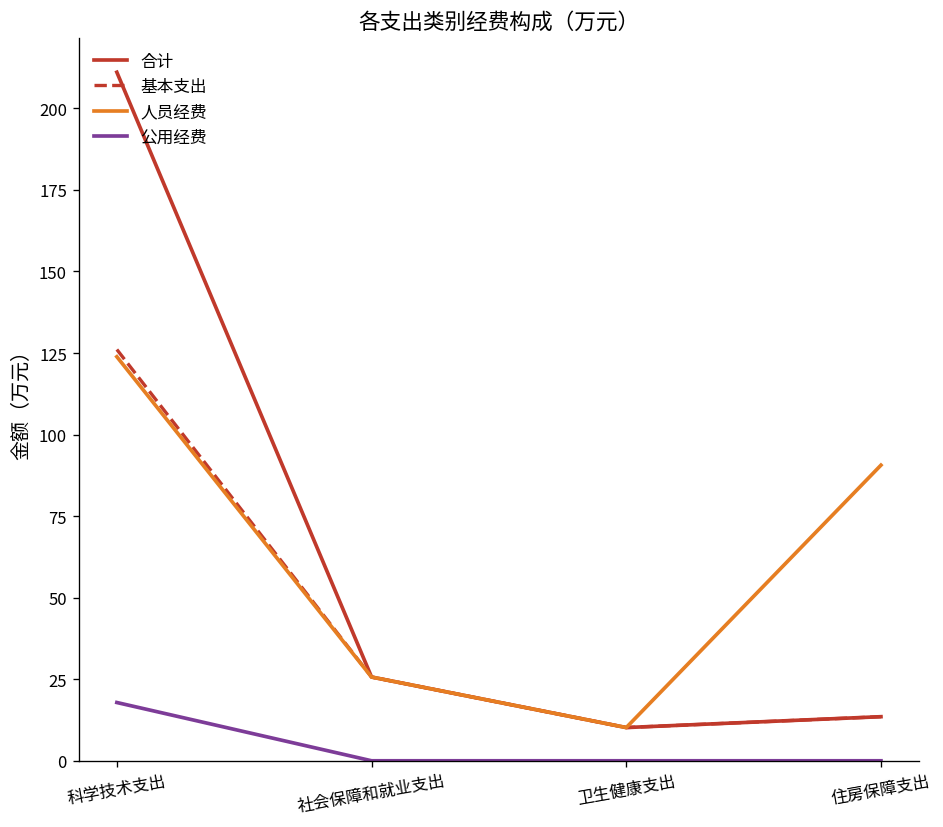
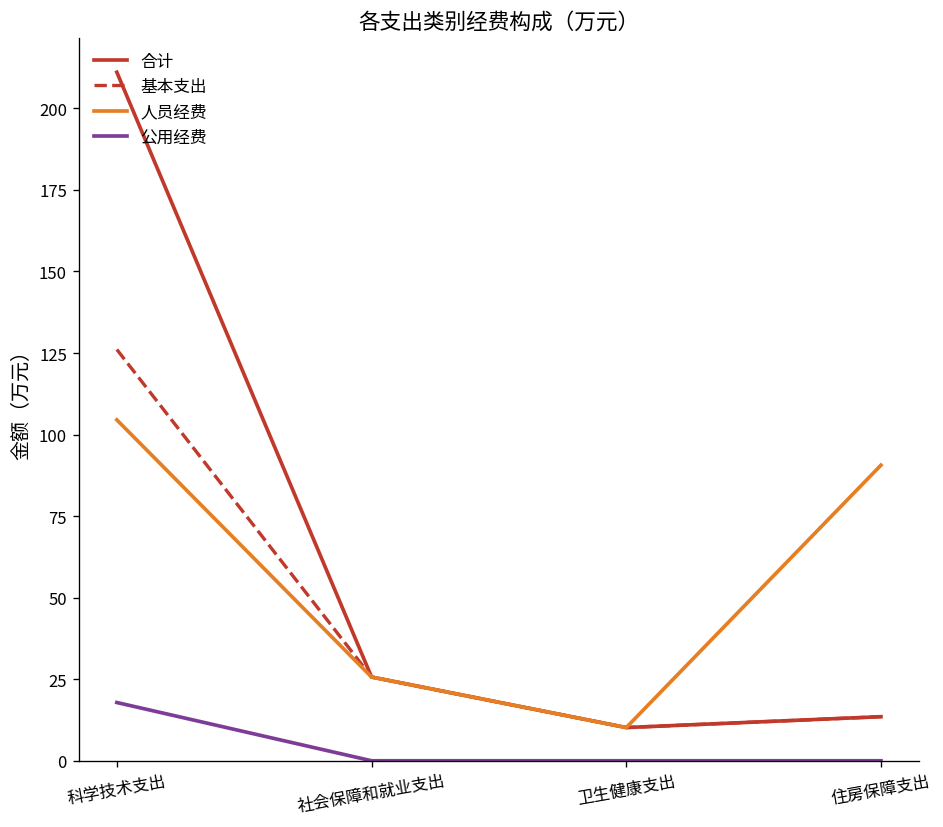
人员经费, 科学技术支出: 124 -> 105
